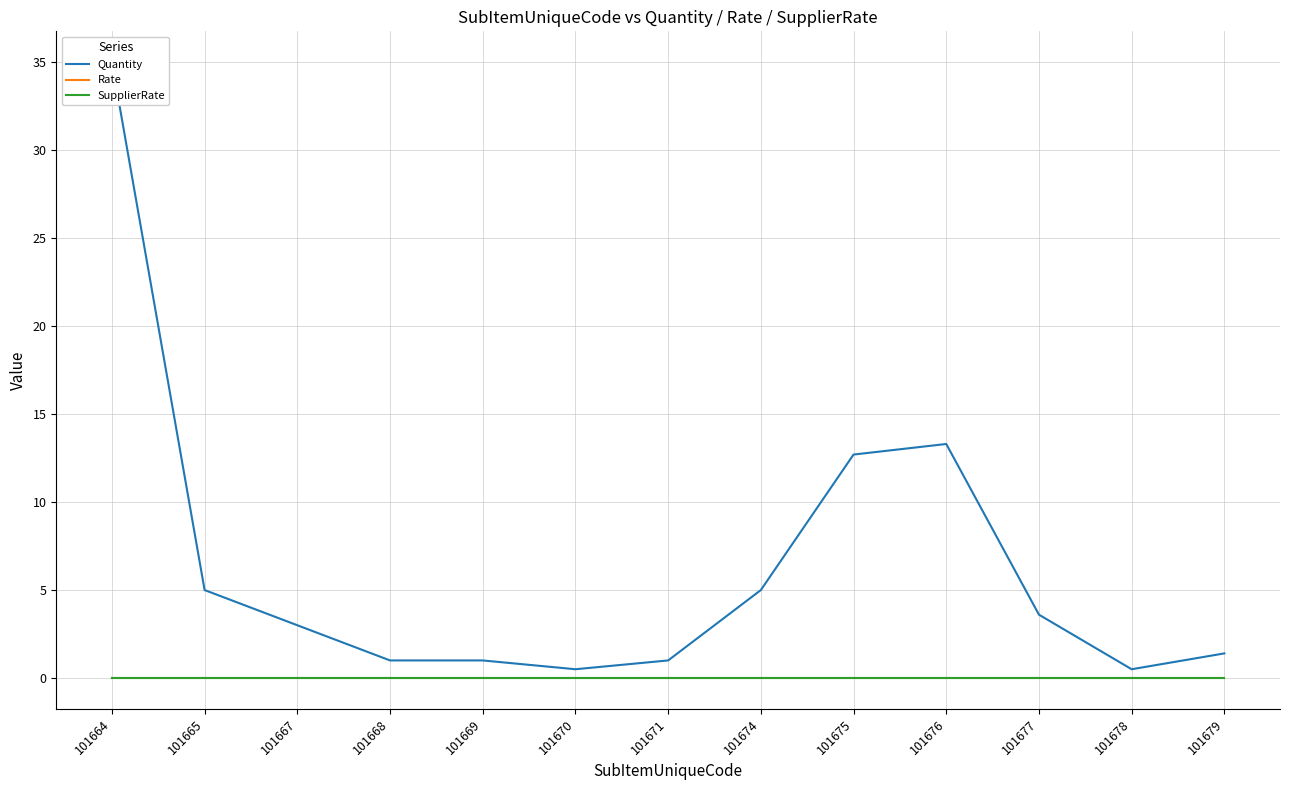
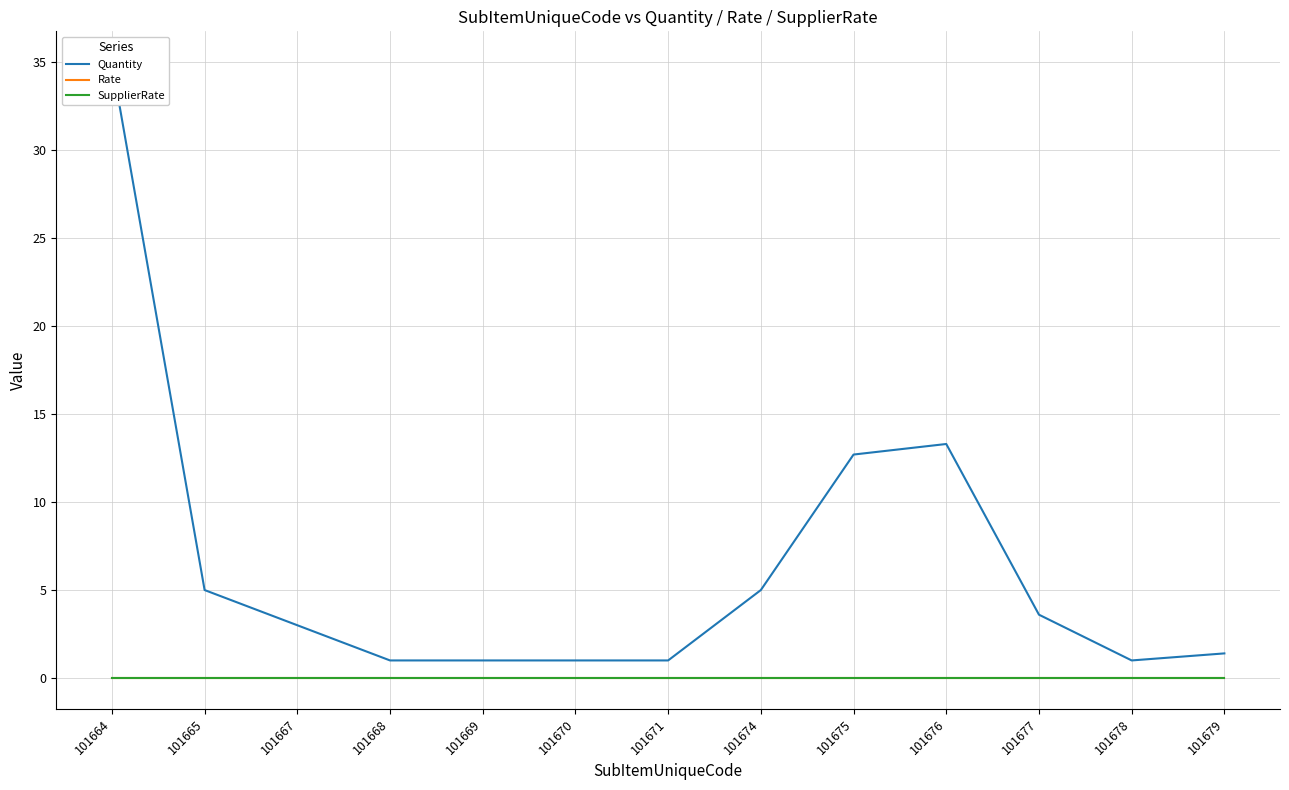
Quantity, 101670: 0.5 -> 1.0
Quantity, 101678: 0.5 -> 1.0
